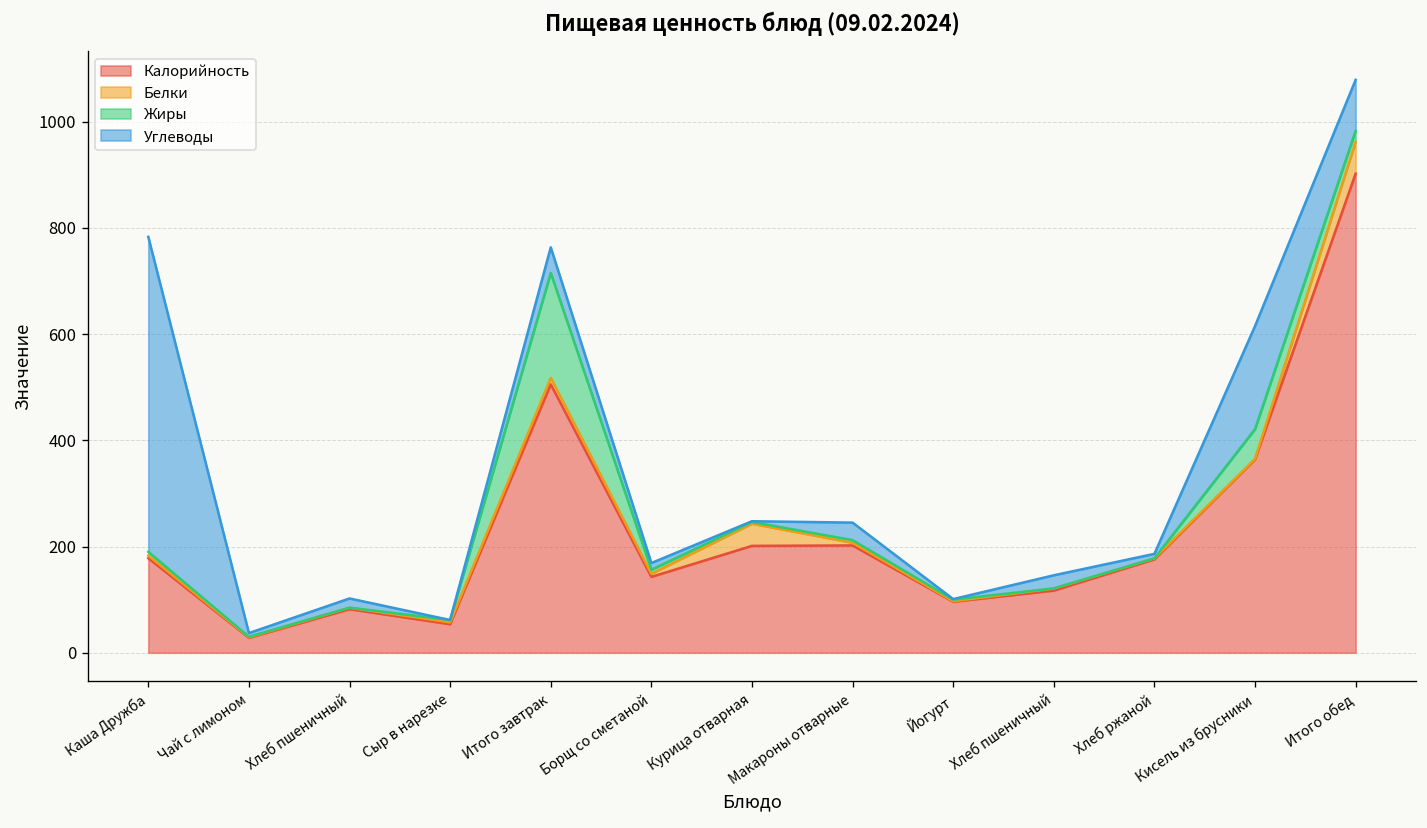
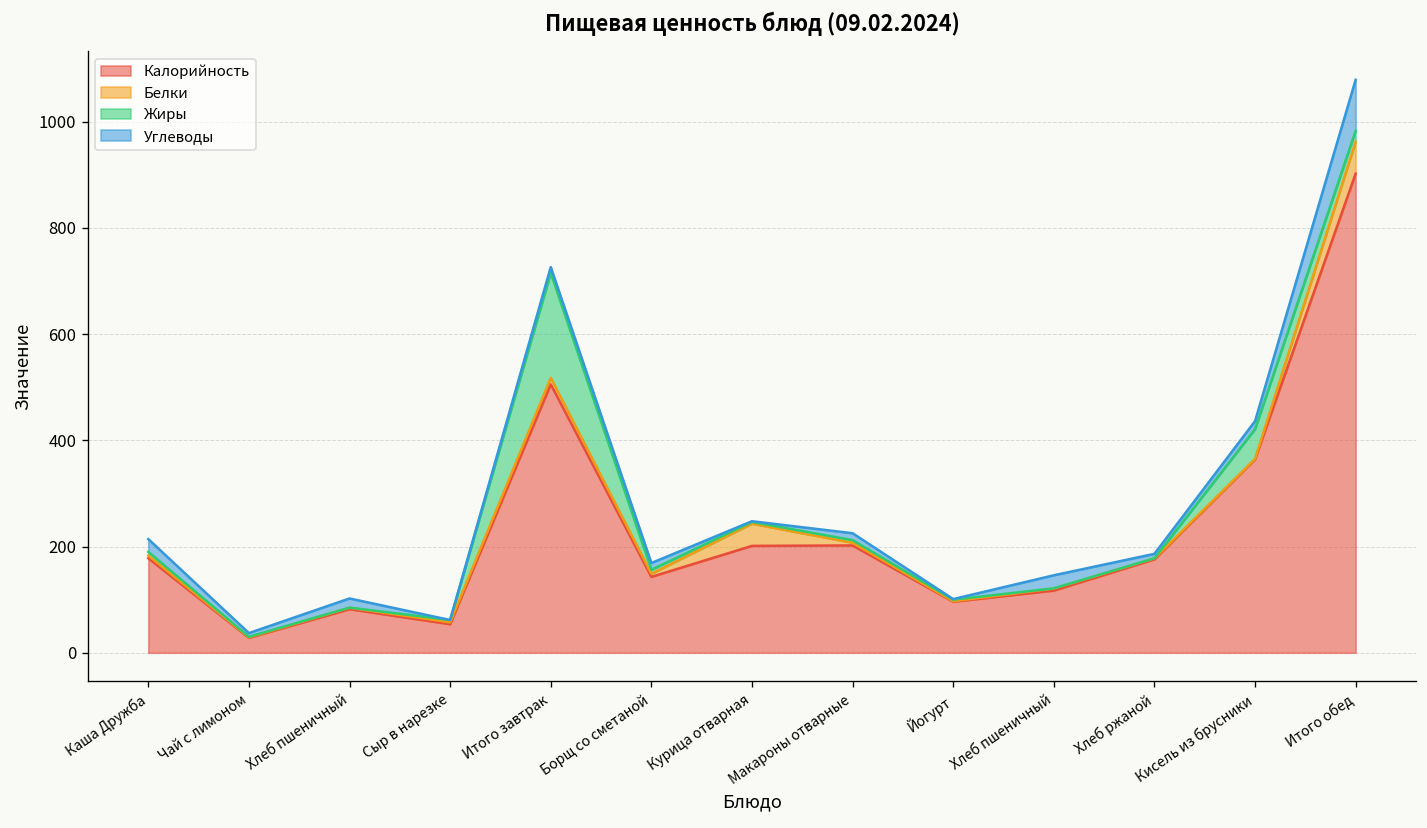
Углеводы, Каша Дружба: 590 -> 20
Углеводы, Итого завтрак: 50 -> 10
Углеводы, Макароны отварные: 30 -> 10
Углеводы, Кисель из брусники: 190 -> 20
